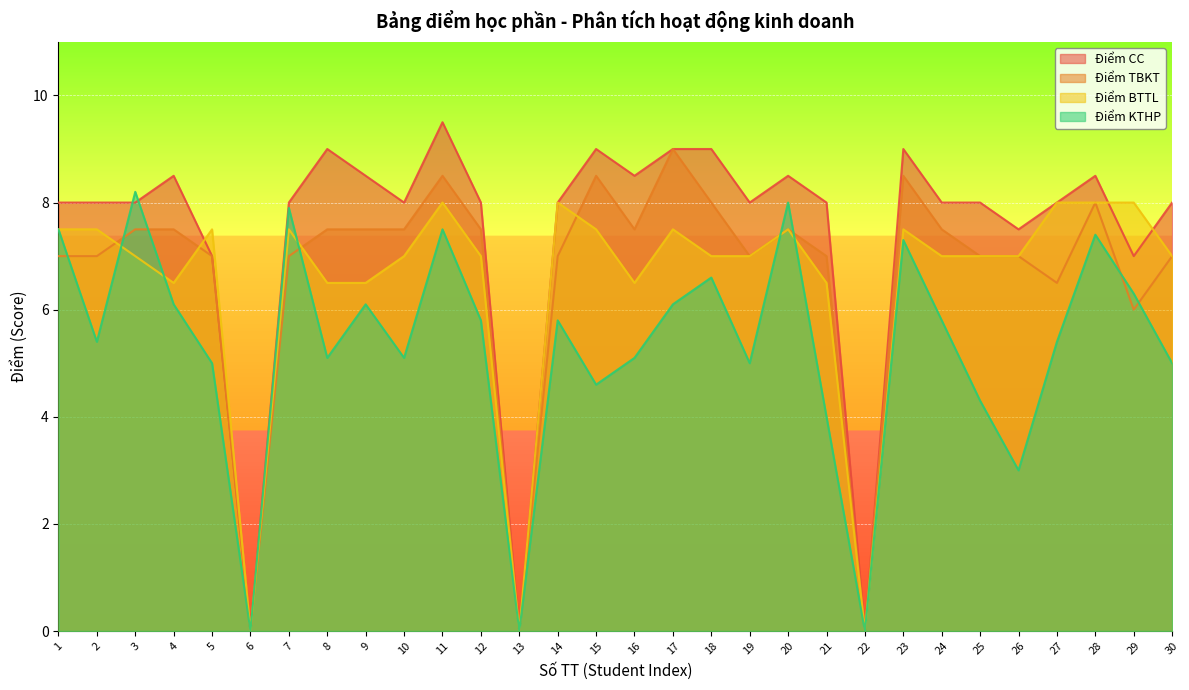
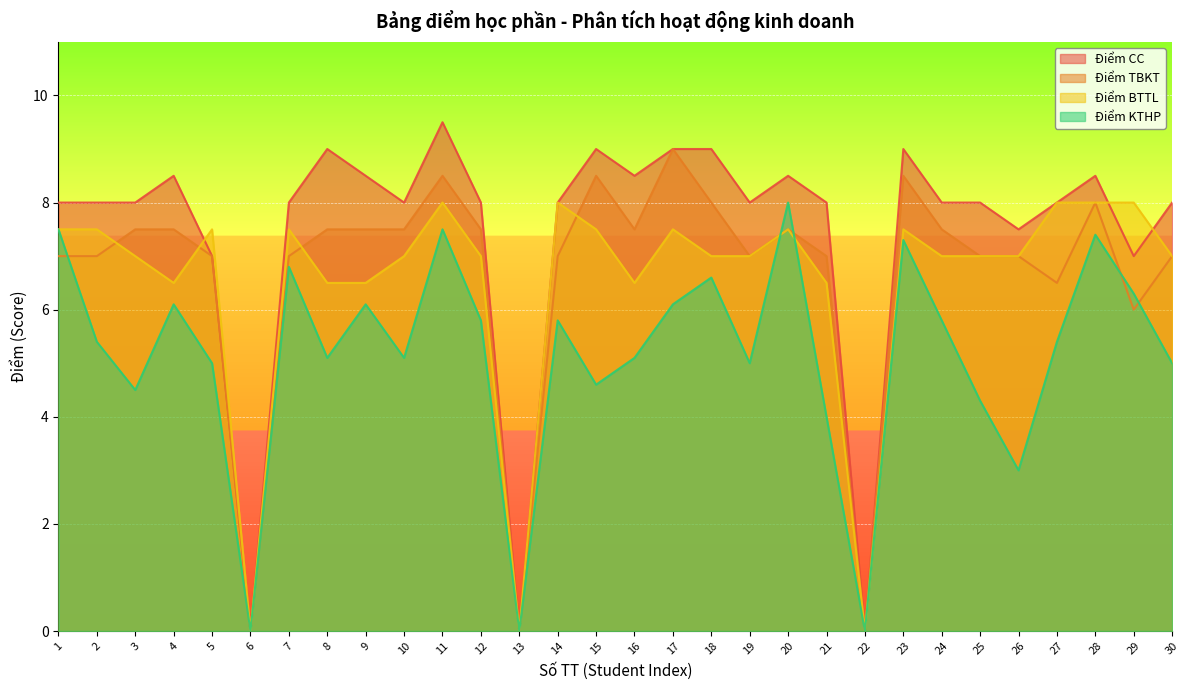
Điểm KTHP, 3: 8.2 -> 4.5
Điểm KTHP, 7: 7.9 -> 6.8
